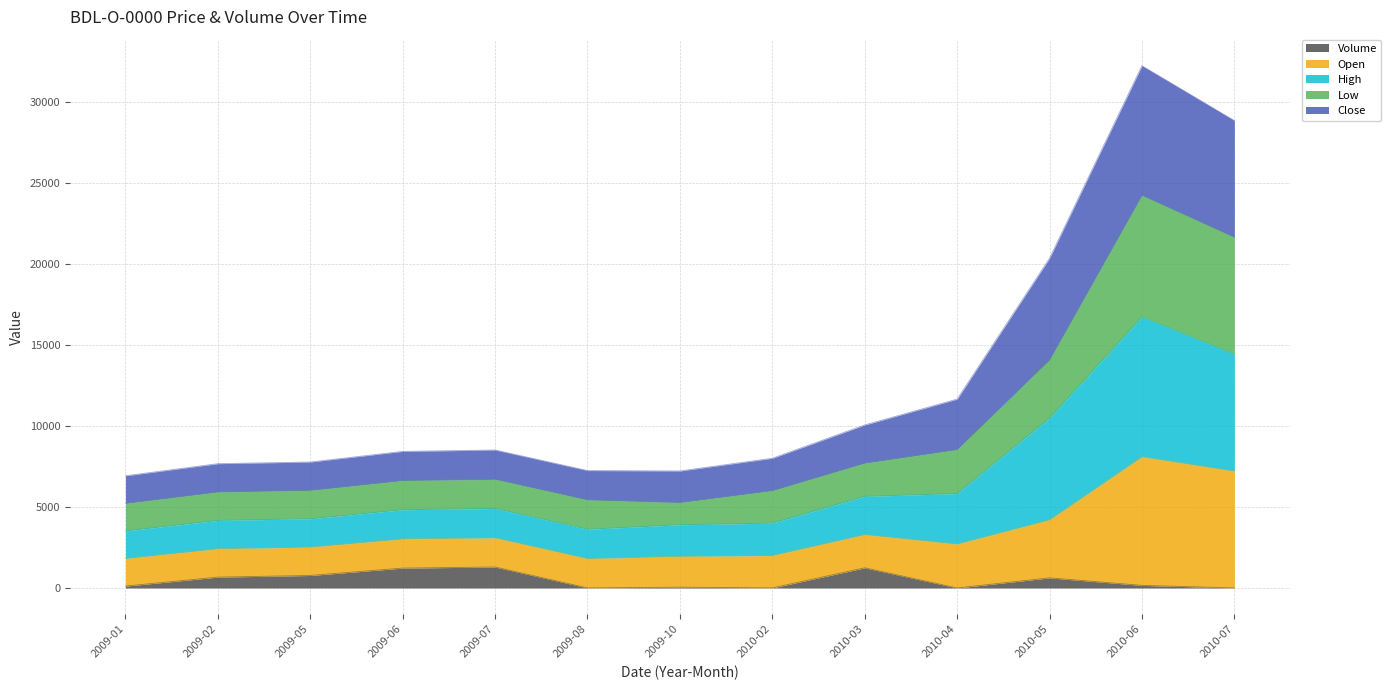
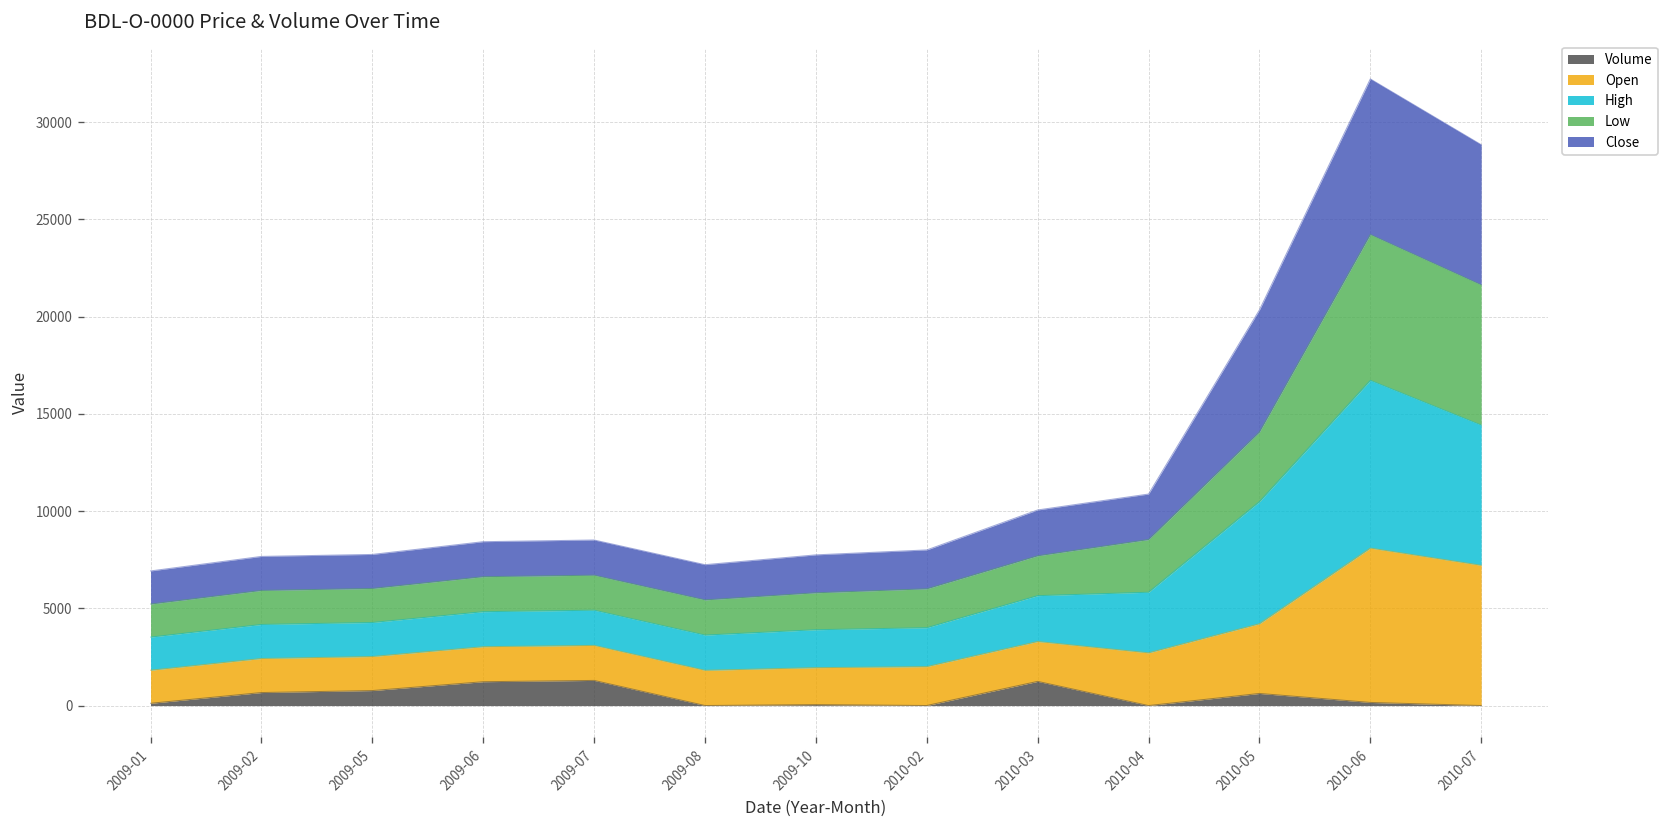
Low, 2009-10: 1400 -> 1900
Close, 2010-04: 3100 -> 2300
